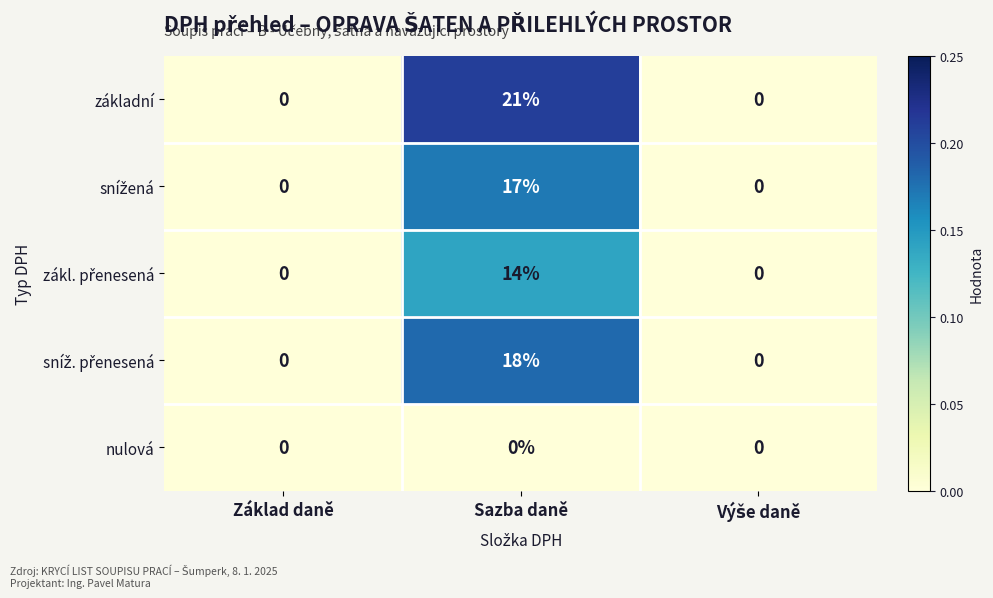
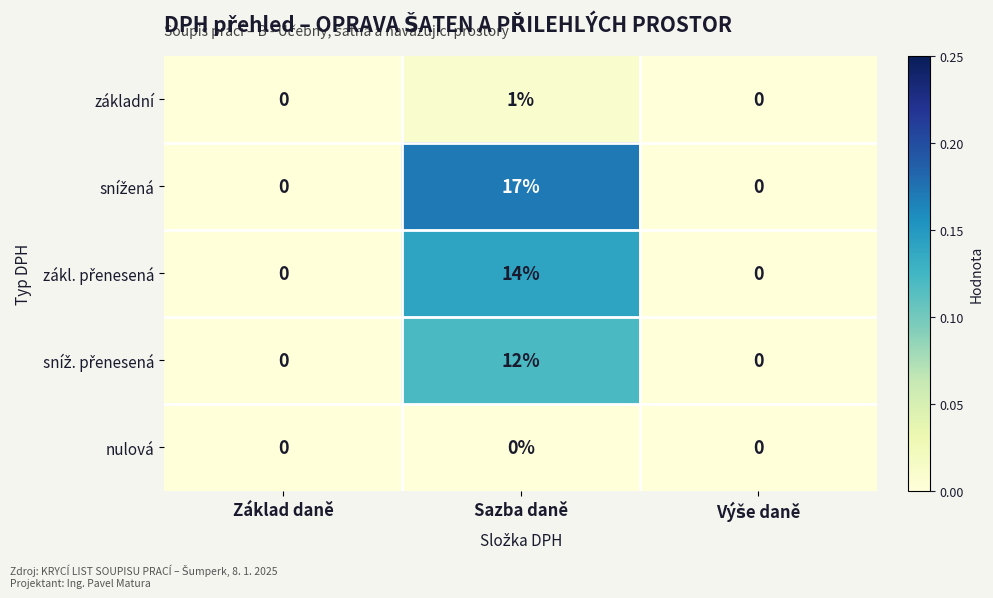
základní, Sazba daně: 21% -> 1%
sníž. přenesená, Sazba daně: 18% -> 12%
